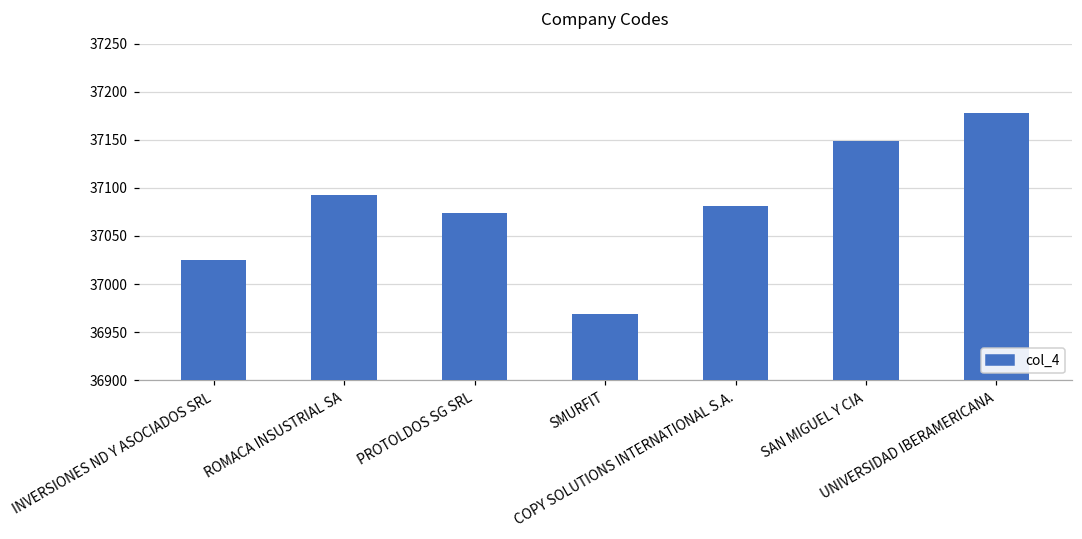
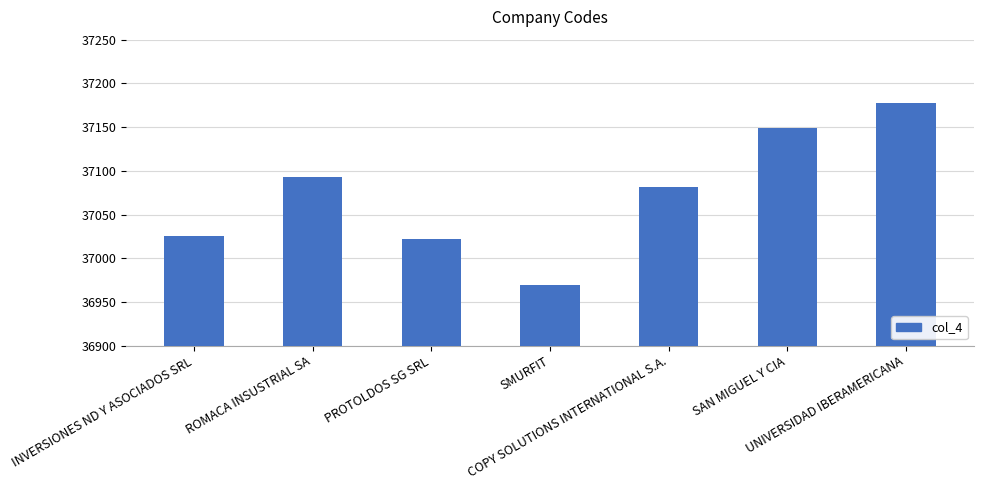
PROTOLDOS SG SRL: 37070 -> 37020
